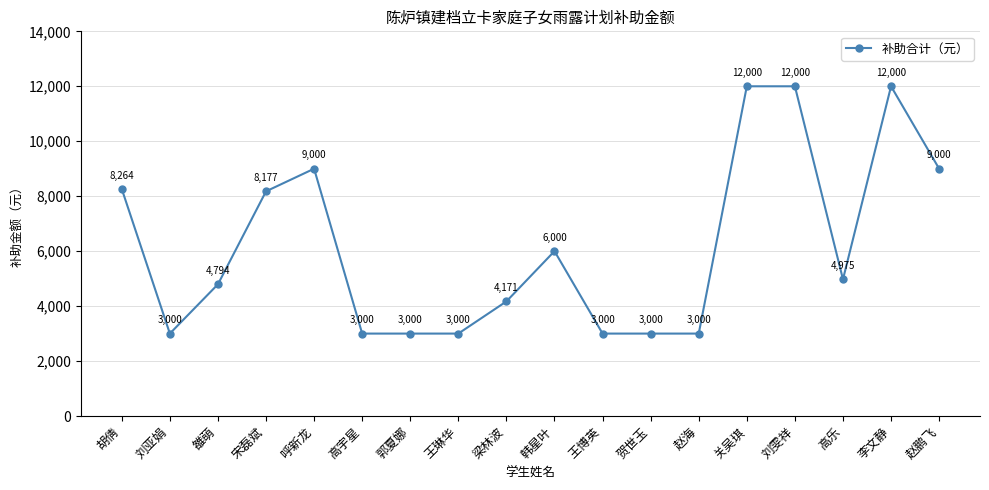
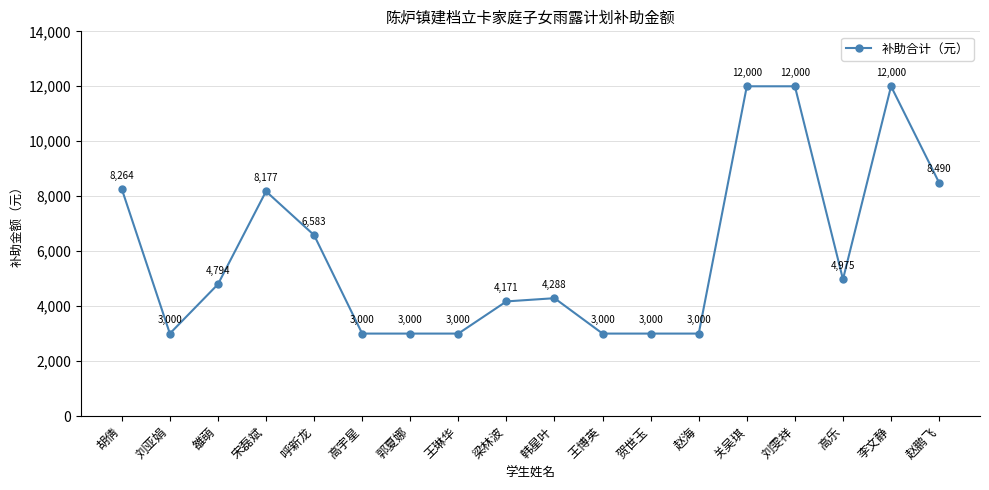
呼新龙: 9,000 -> 6,583
韩星叶: 6,000 -> 4,288
赵鹏飞: 9,000 -> 8,490
